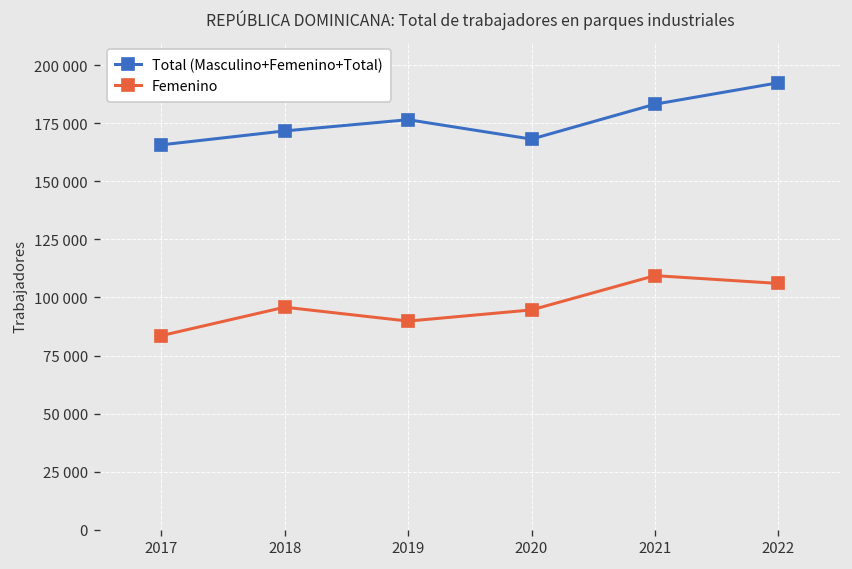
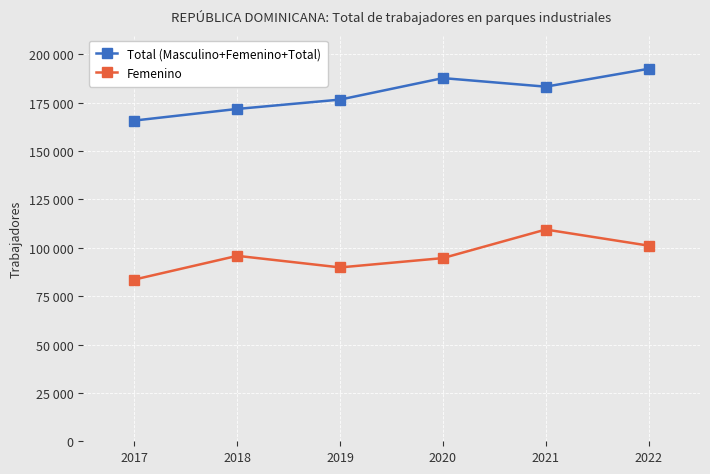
Total (Masculino+Femenino+Total), 2020: 168000 -> 188000
Femenino, 2022: 106000 -> 101000
